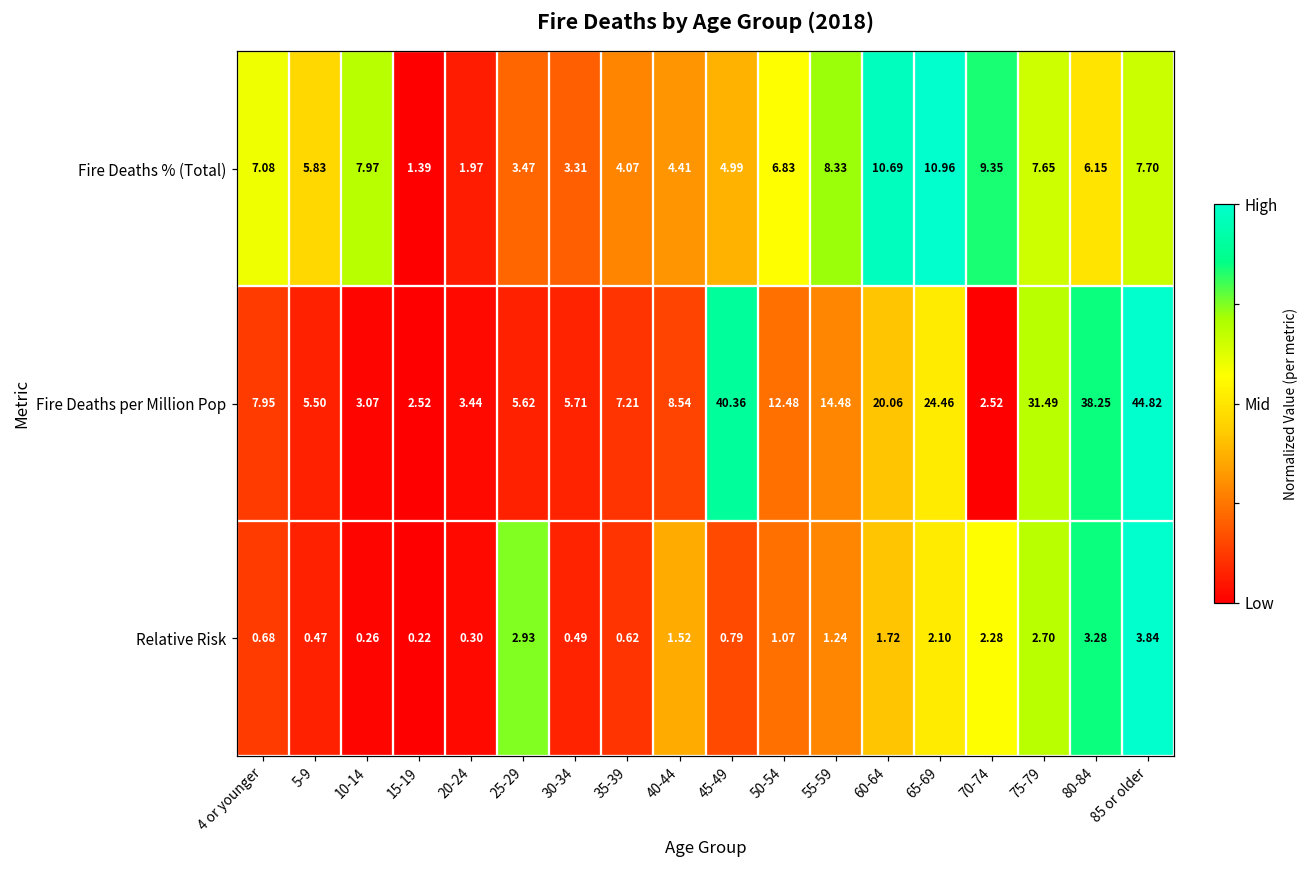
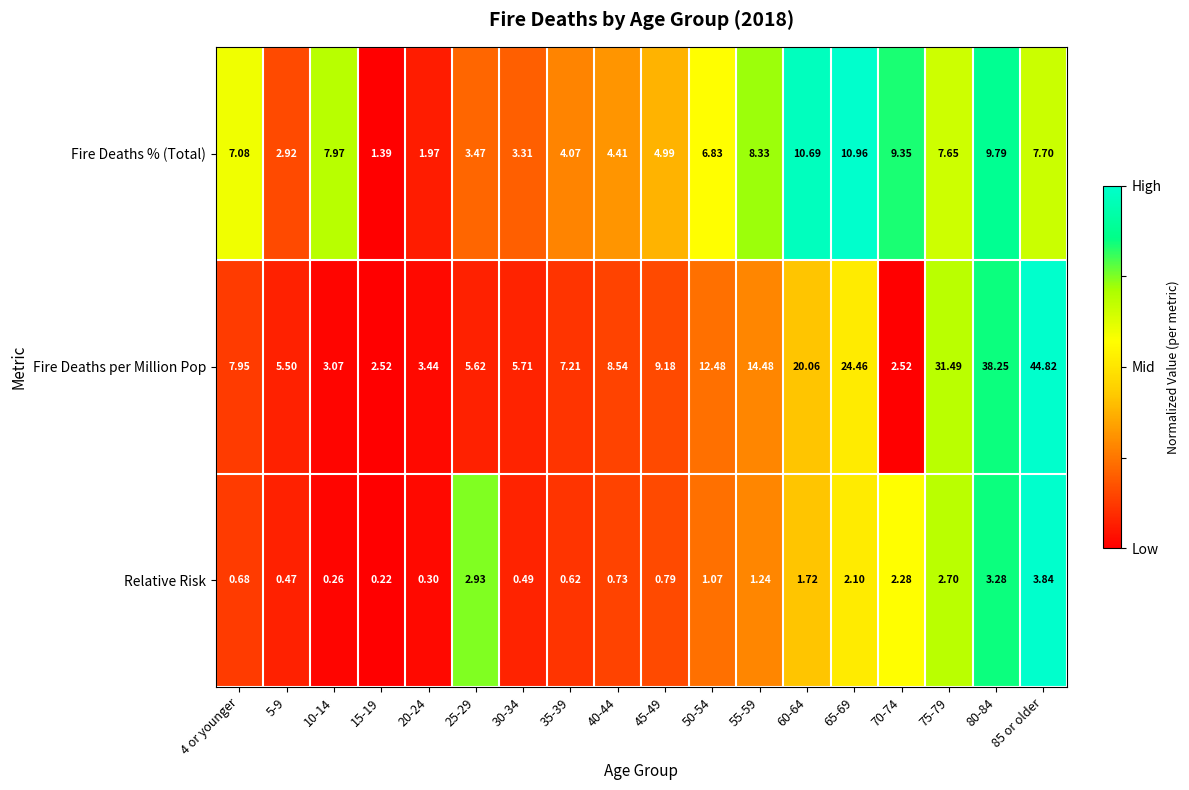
Fire Deaths % (Total), 5-9: 5.83 -> 2.92
Fire Deaths % (Total), 80-84: 6.15 -> 9.79
Fire Deaths per Million Pop, 45-49: 40.36 -> 9.18
Relative Risk, 40-44: 1.52 -> 0.73
